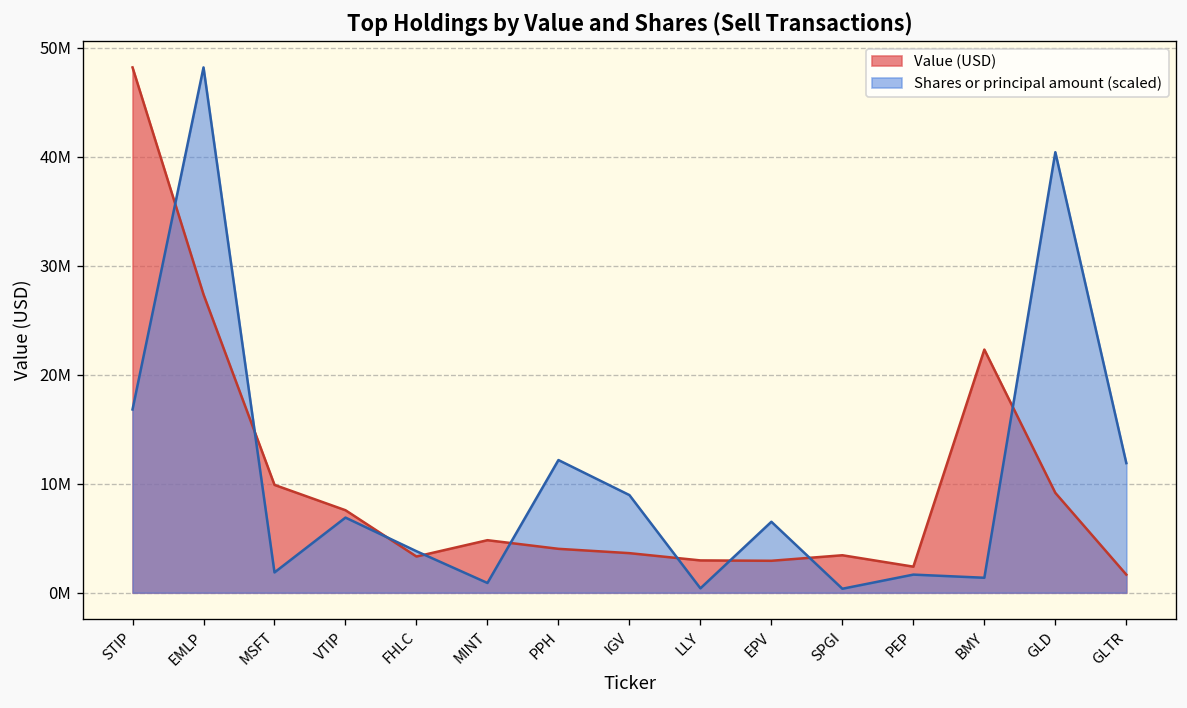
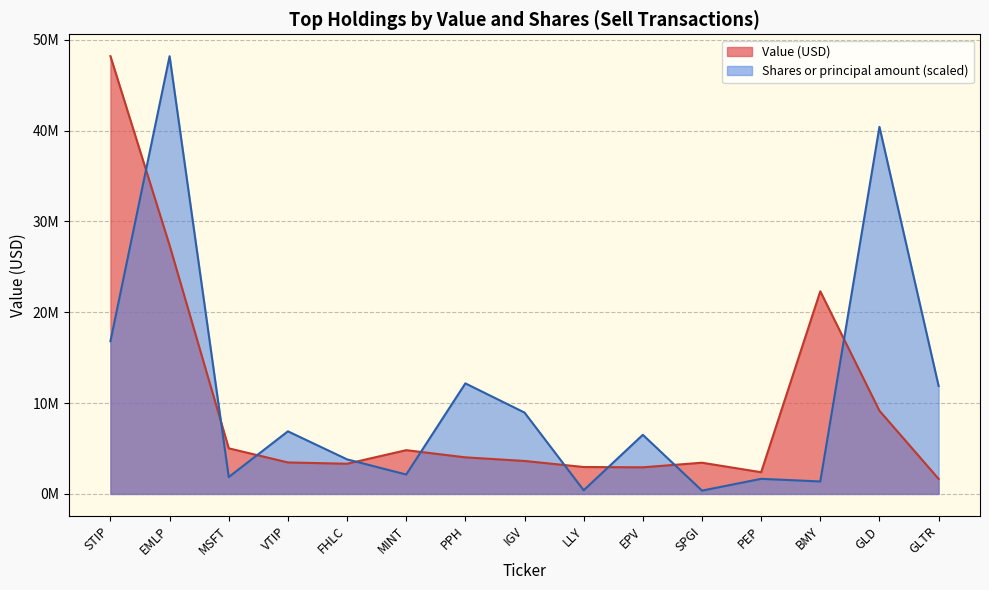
Value (USD), MSFT: 10000000 -> 5000000
Value (USD), VTIP: 8000000 -> 3000000
Shares or principal amount (scaled), MINT: 1000000 -> 2000000
